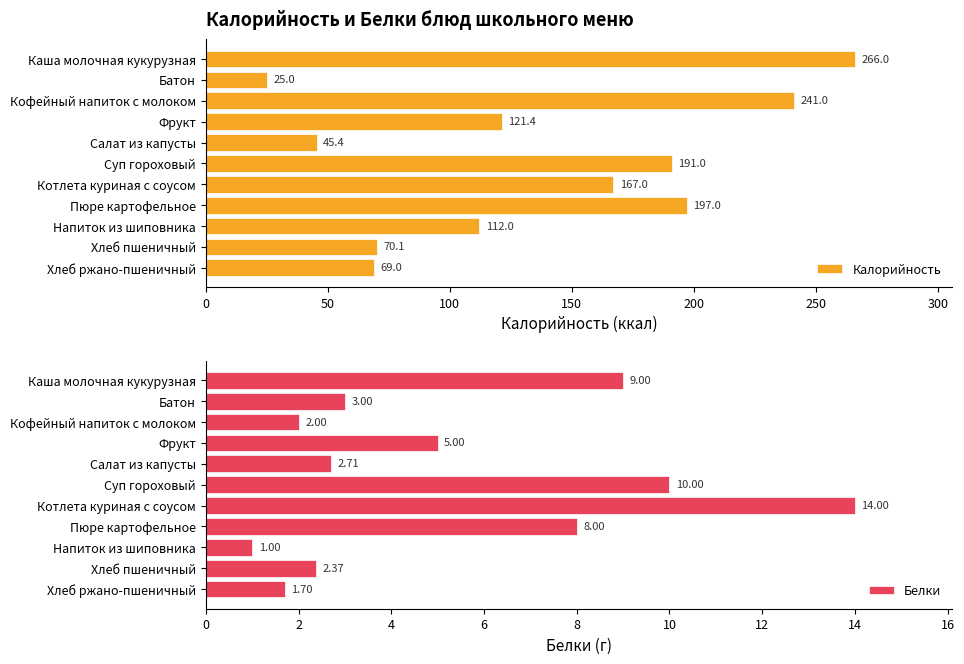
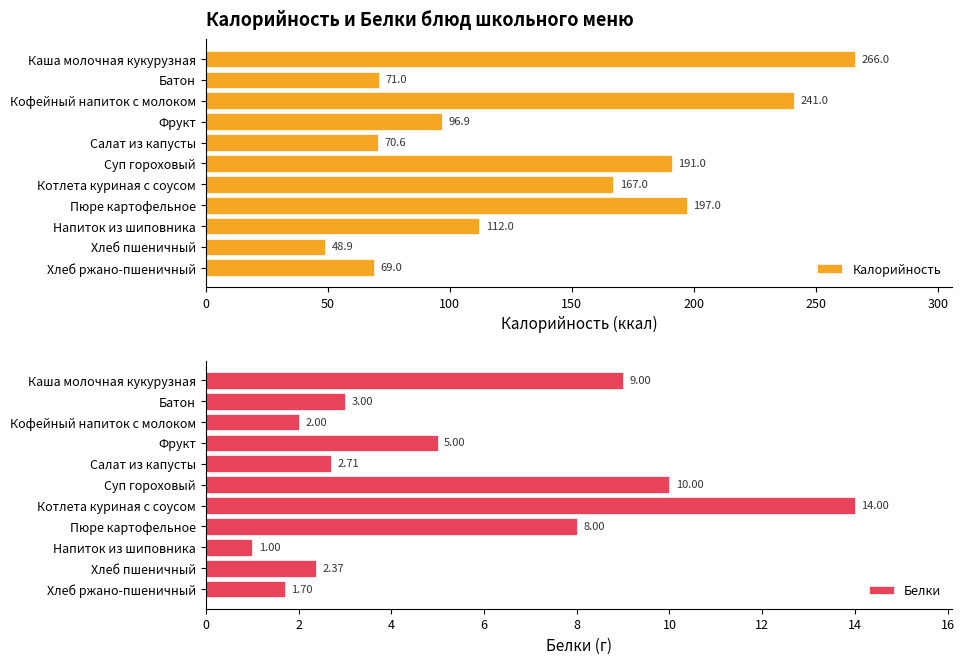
Калорийность и Белки блюд школьного меню, Батон: 25.0 -> 71.0
Калорийность и Белки блюд школьного меню, Фрукт: 121.4 -> 96.9
Калорийность и Белки блюд школьного меню, Салат из капусты: 45.4 -> 70.6
Калорийность и Белки блюд школьного меню, Хлеб пшеничный: 70.1 -> 48.9
